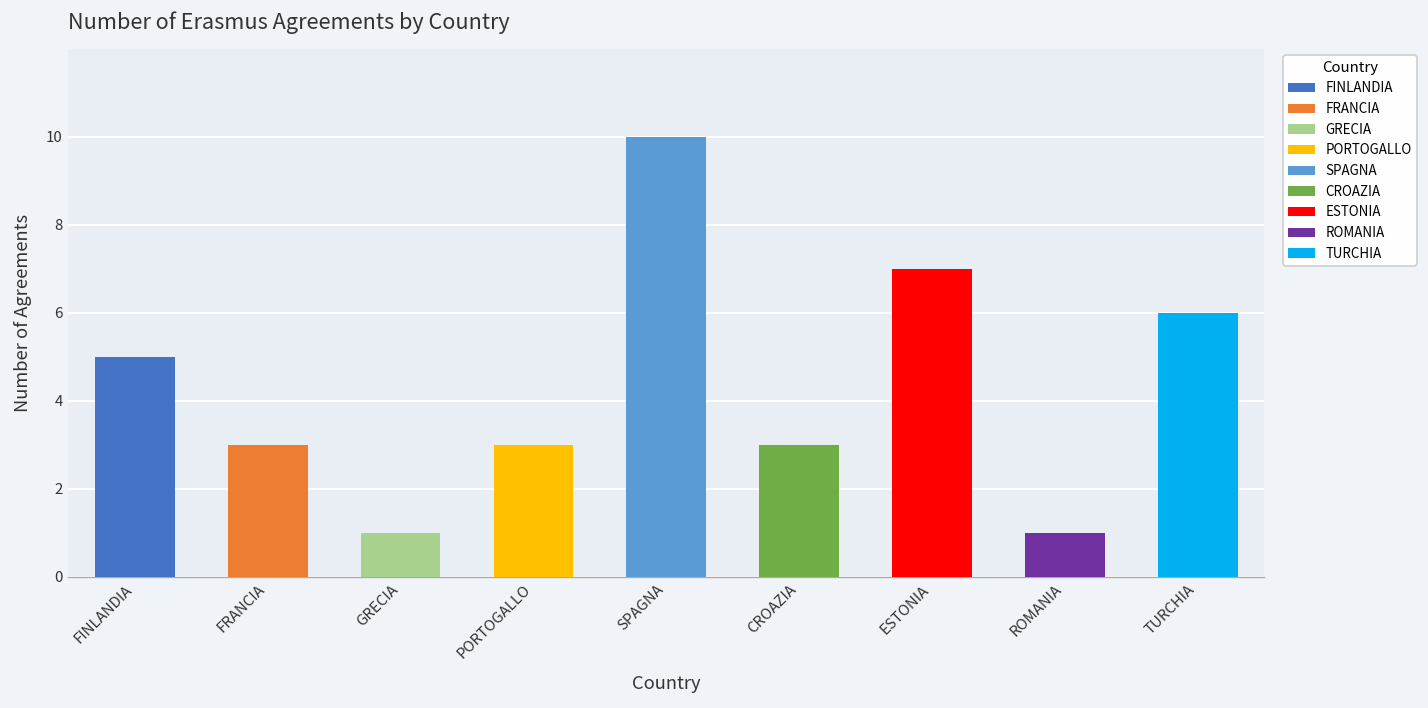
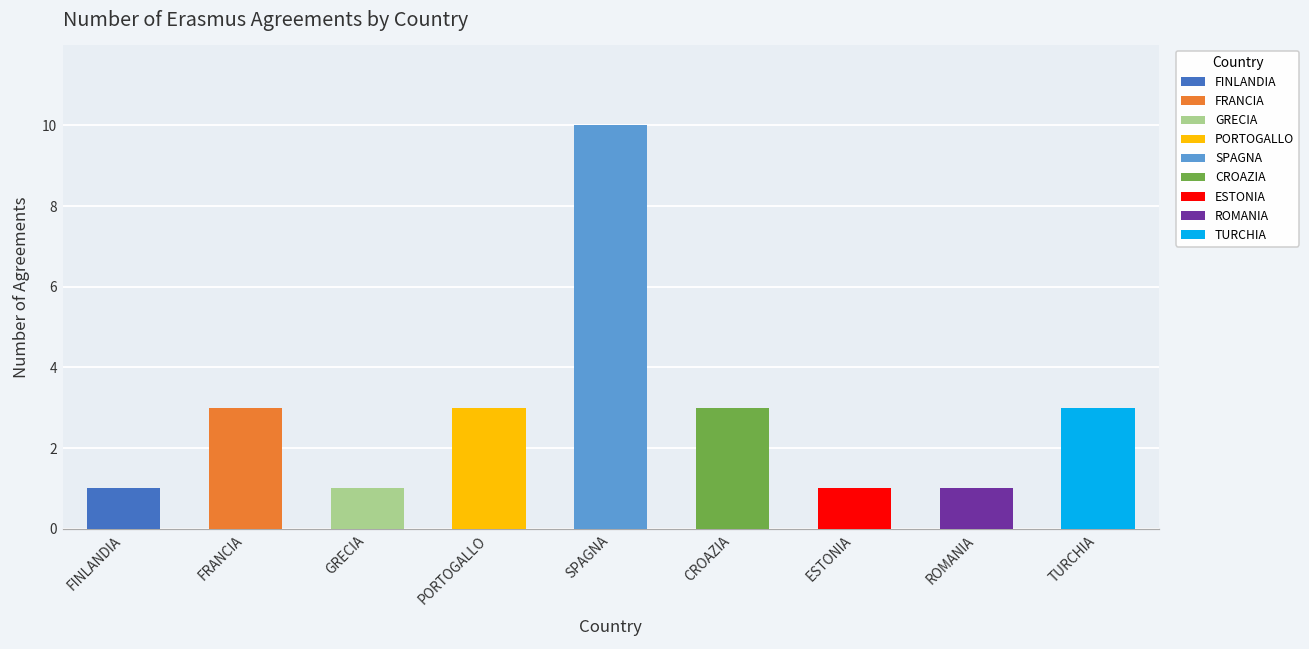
FINLANDIA: 5 -> 1
ESTONIA: 7 -> 1
TURCHIA: 6 -> 3
